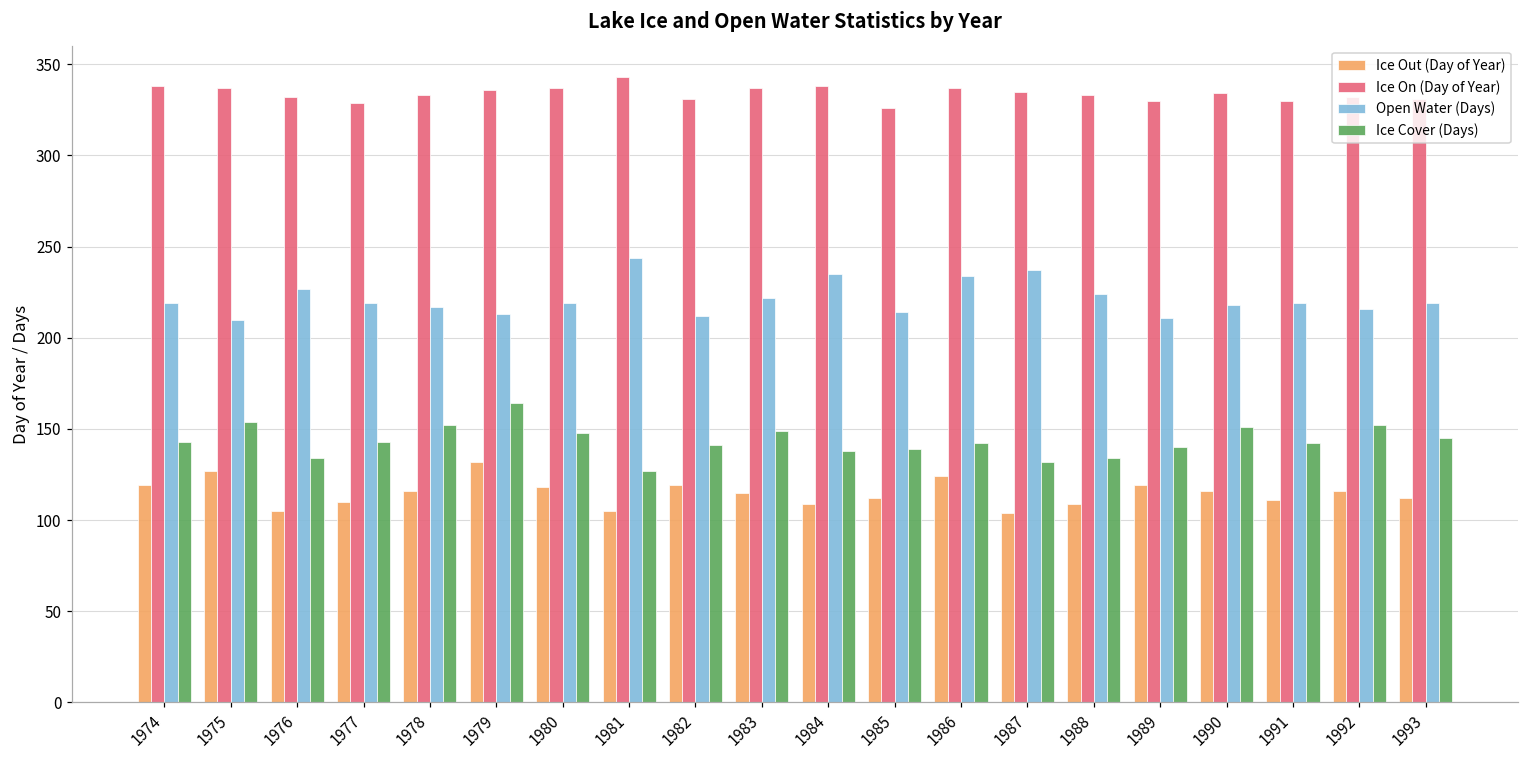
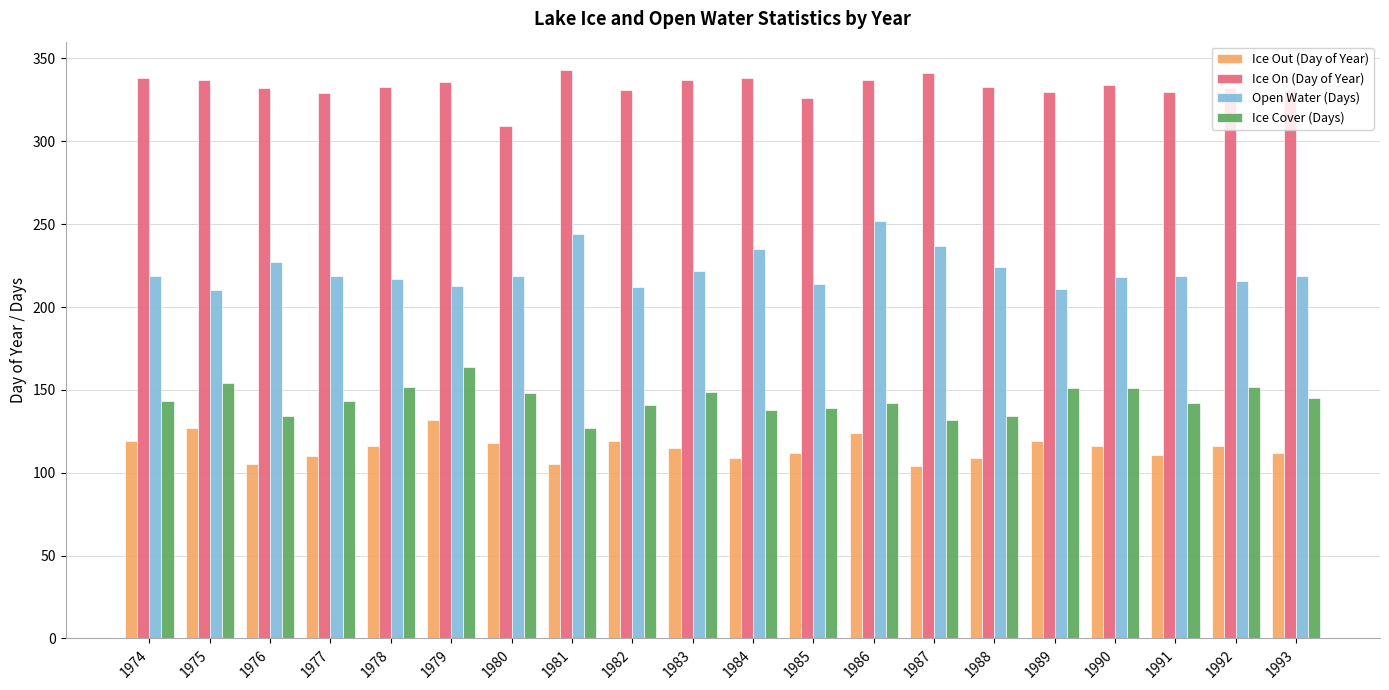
Ice On (Day of Year), 1980: 337 -> 309
Open Water (Days), 1986: 234 -> 252
Ice On (Day of Year), 1987: 335 -> 341
Ice Cover (Days), 1989: 140 -> 151
